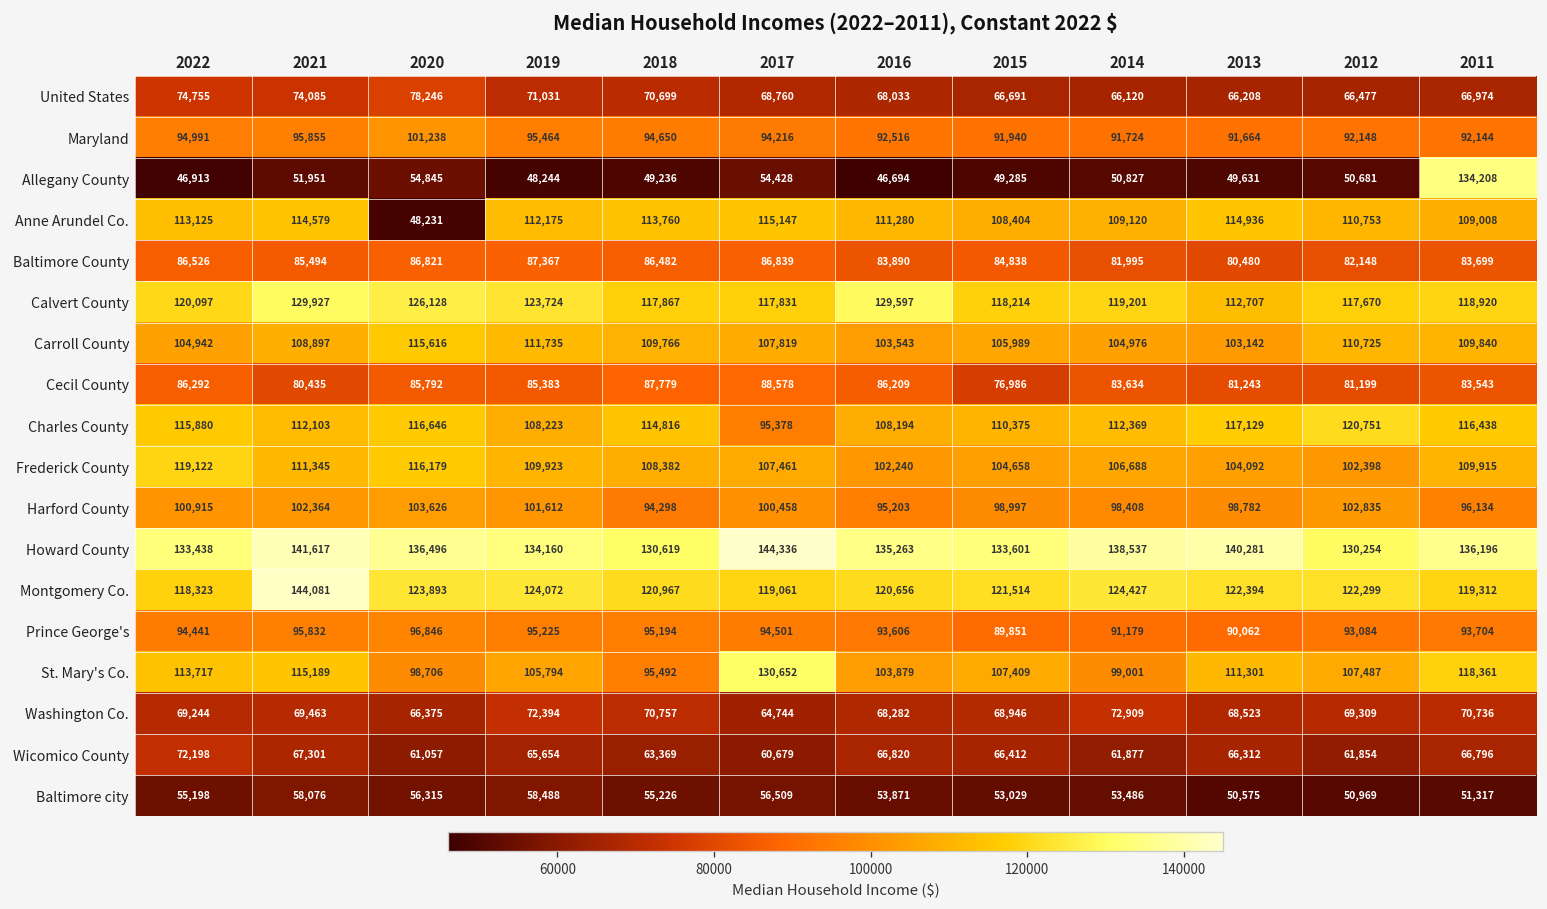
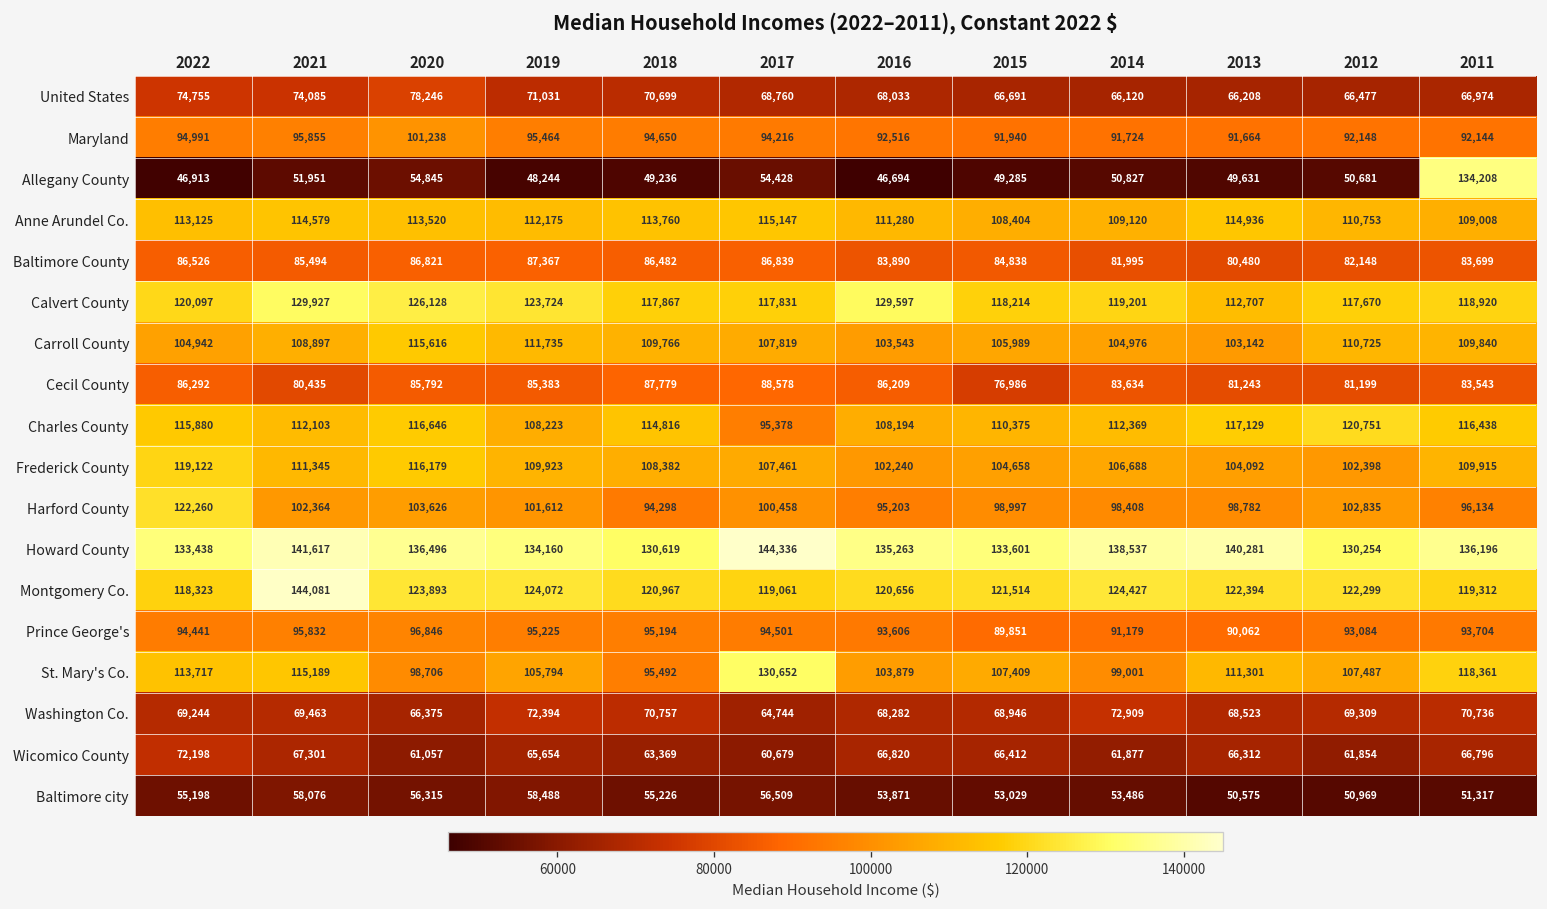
Anne Arundel Co., 2020: 48,231 -> 113,520
Harford County, 2022: 100,915 -> 122,260
